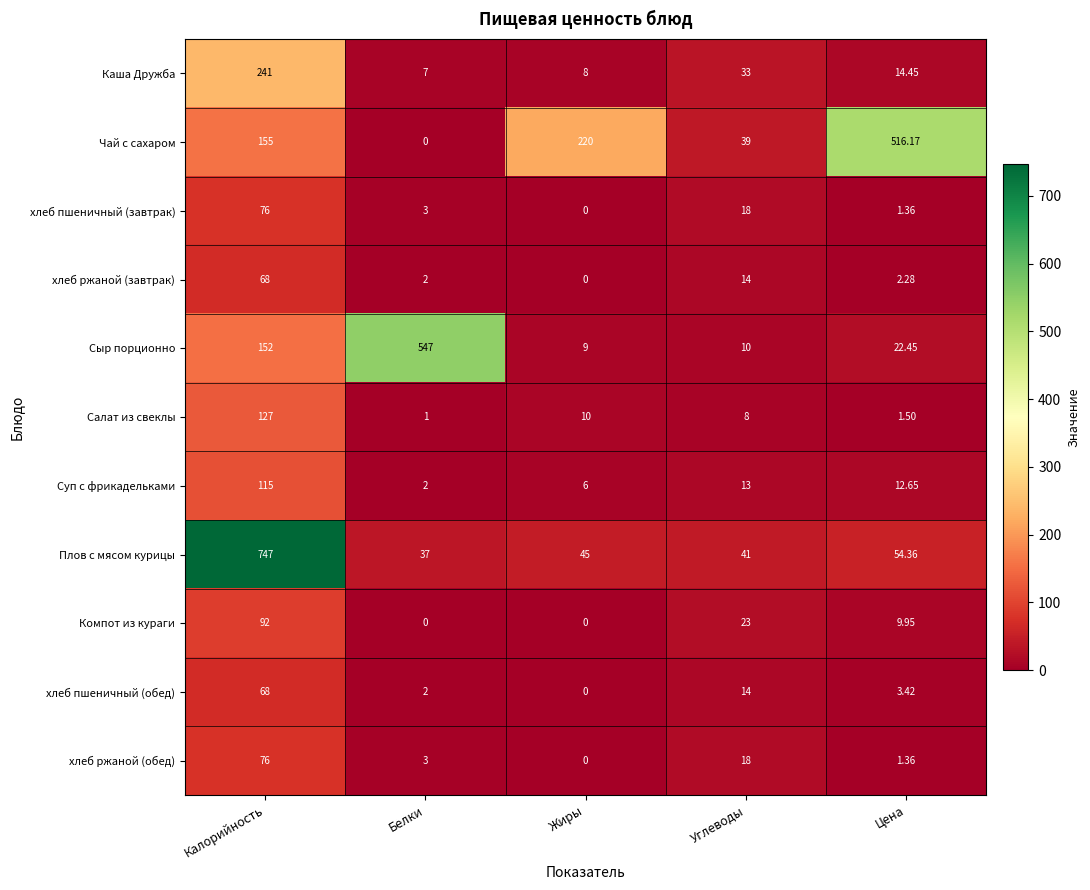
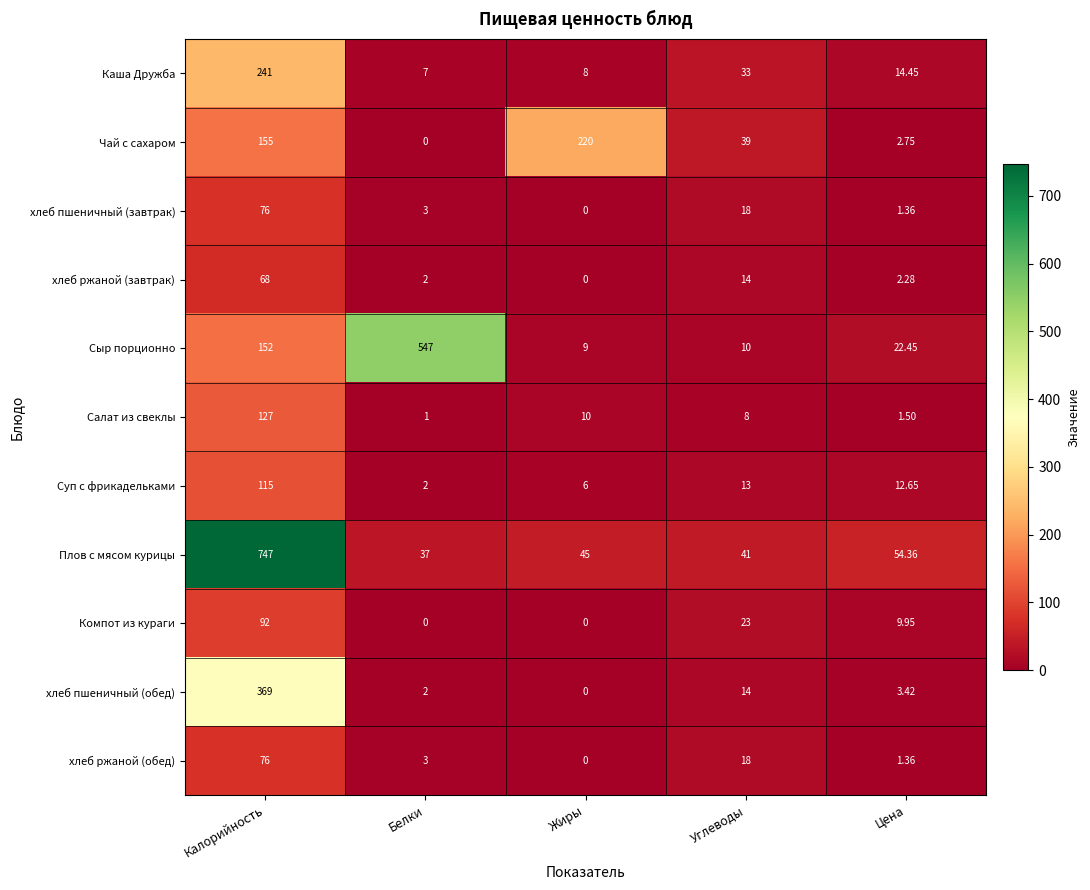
Чай с сахаром, Цена: 516.17 -> 2.75
хлеб пшеничный (обед), Калорийность: 68 -> 369
